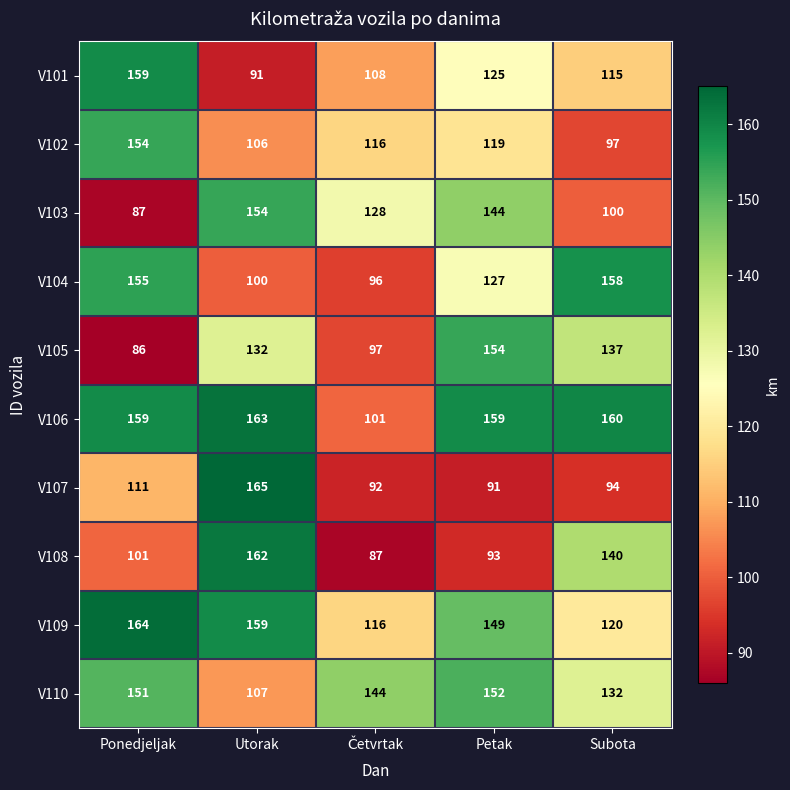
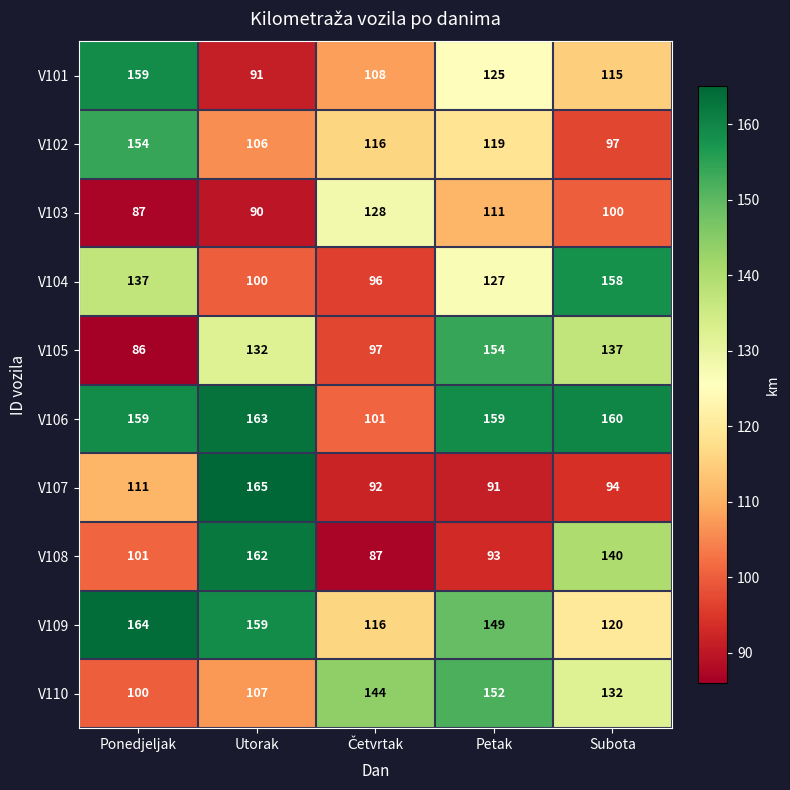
V103, Utorak: 154 -> 90
V103, Petak: 144 -> 111
V104, Ponedjeljak: 155 -> 137
V110, Ponedjeljak: 151 -> 100
